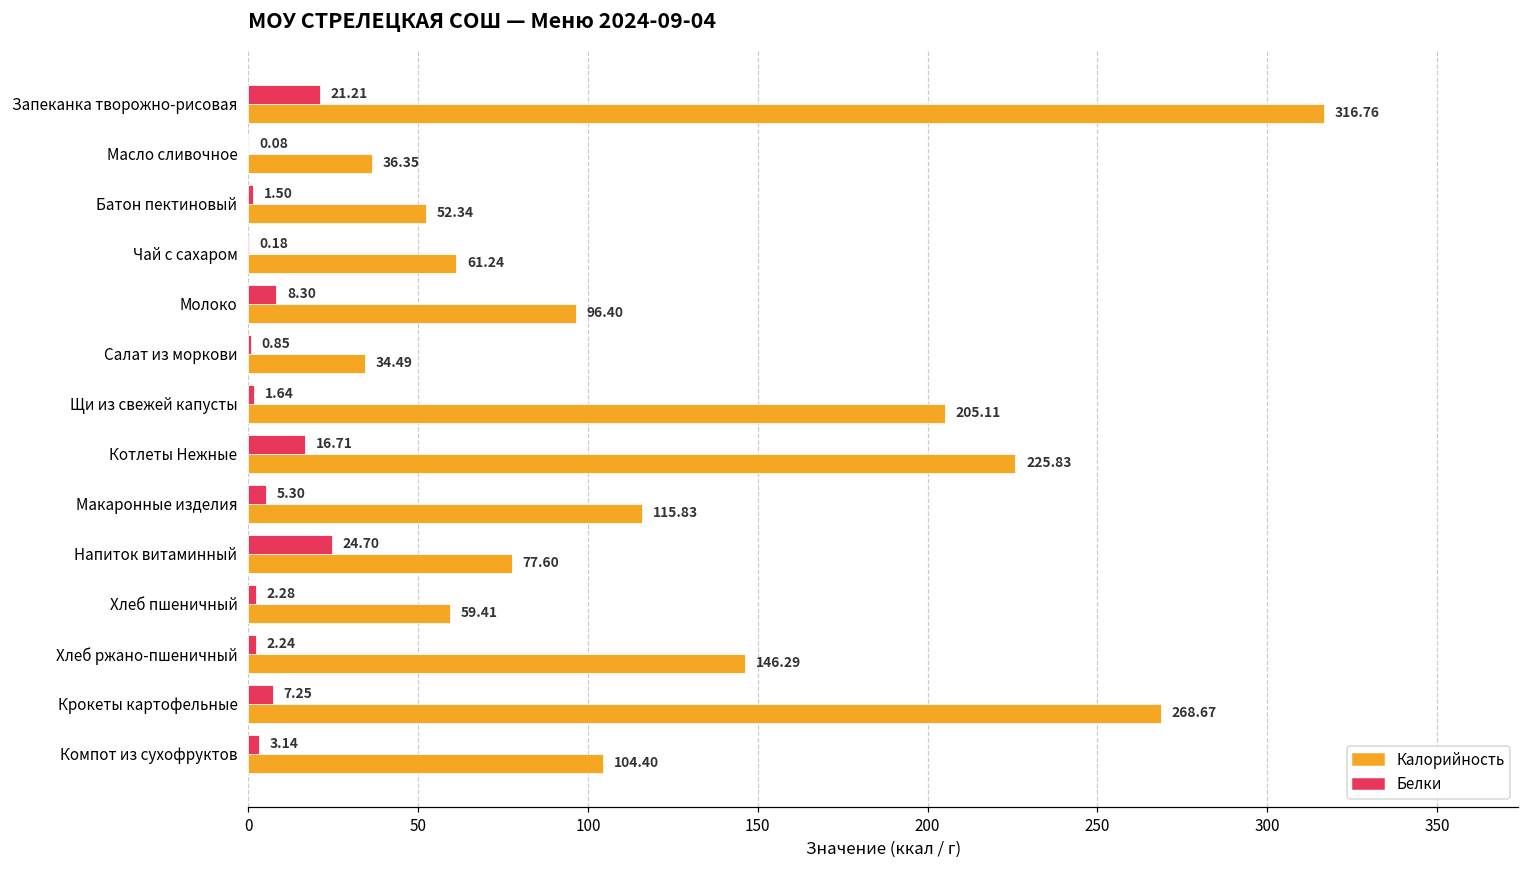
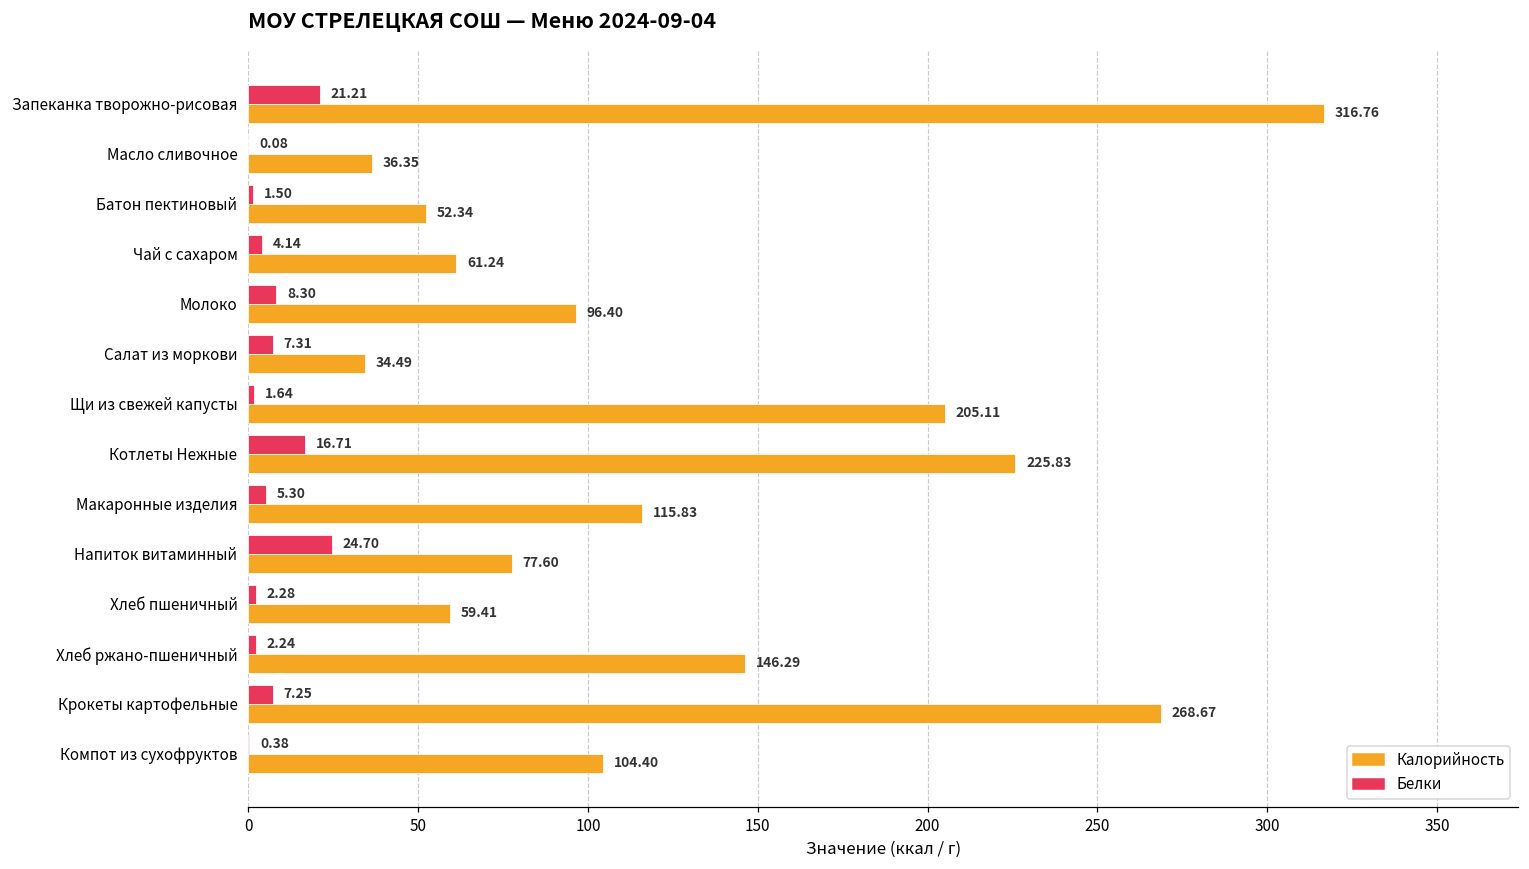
Белки, Чай с сахаром: 0.18 -> 4.14
Белки, Салат из моркови: 0.85 -> 7.31
Белки, Компот из сухофруктов: 3.14 -> 0.38
